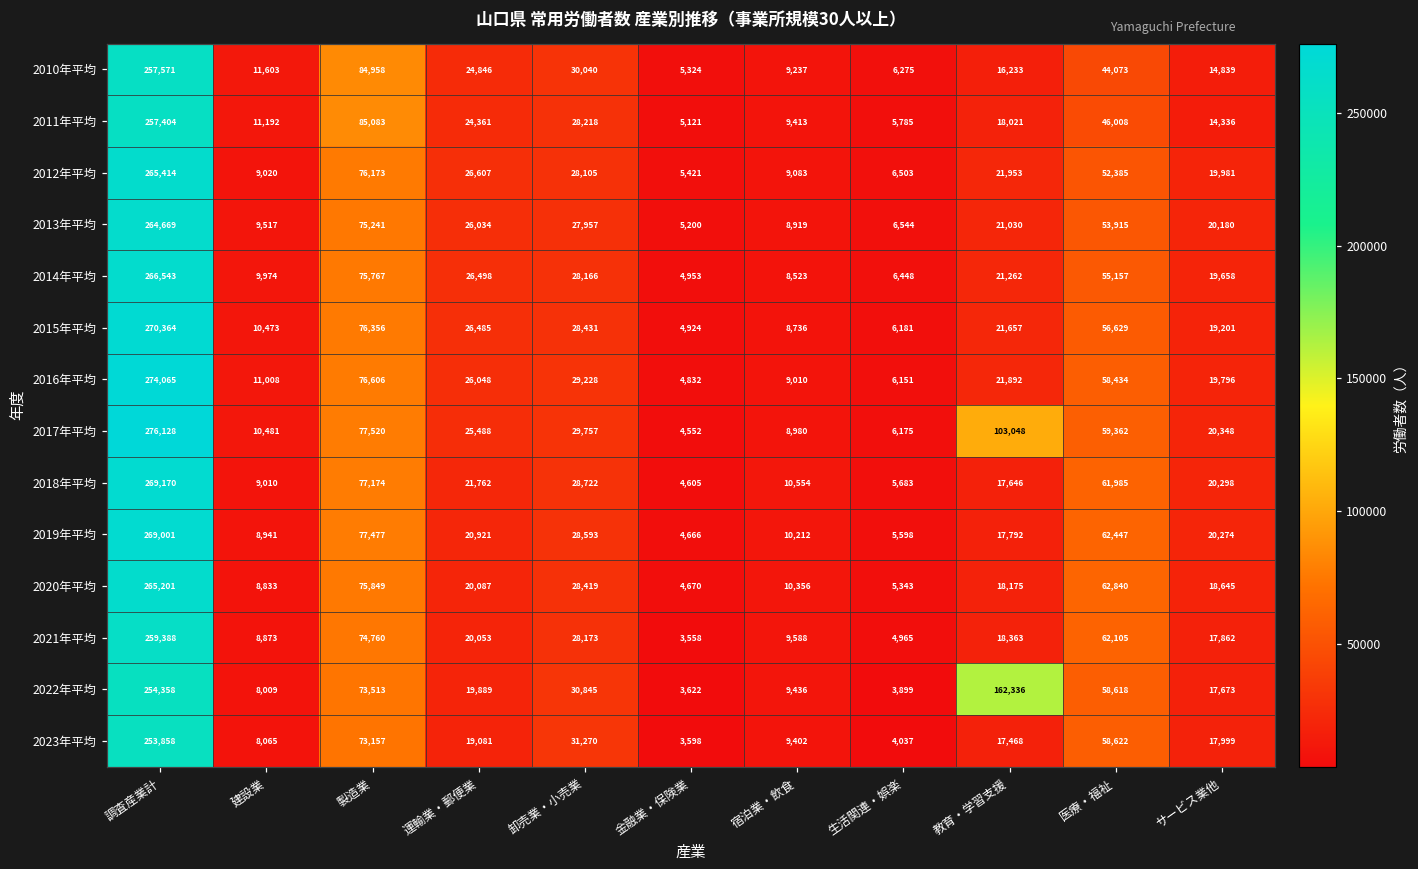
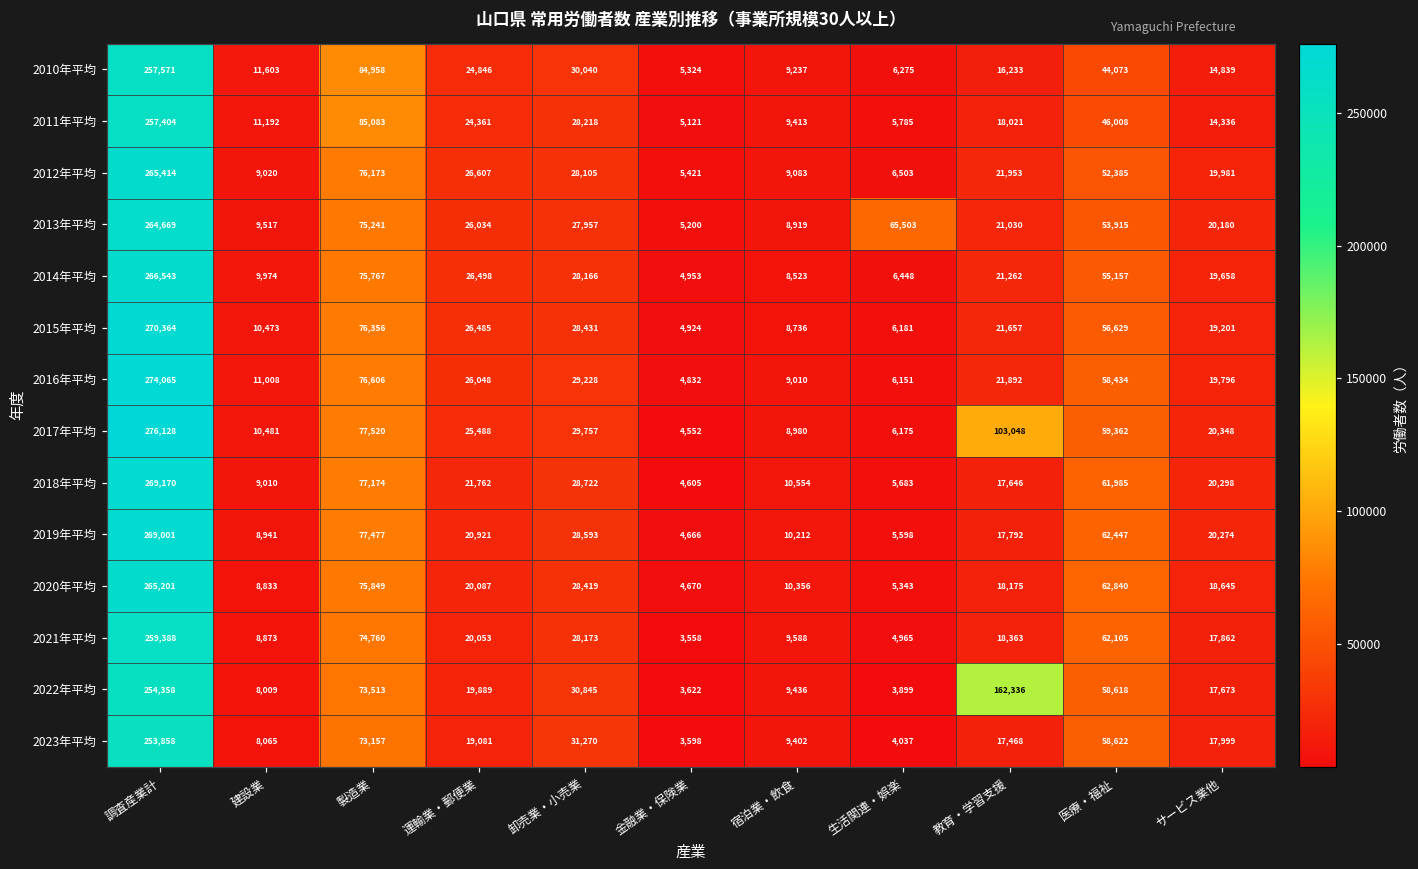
2013年平均, 生活関連・娯楽: 6,544 -> 65,503
